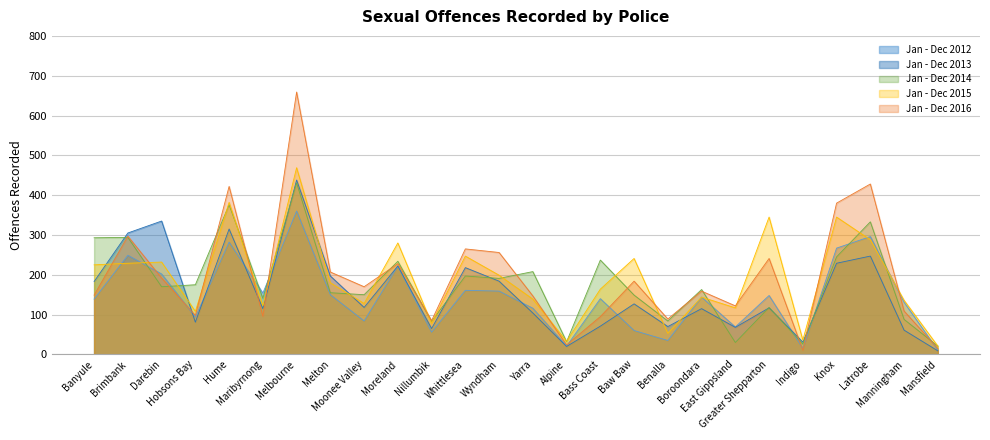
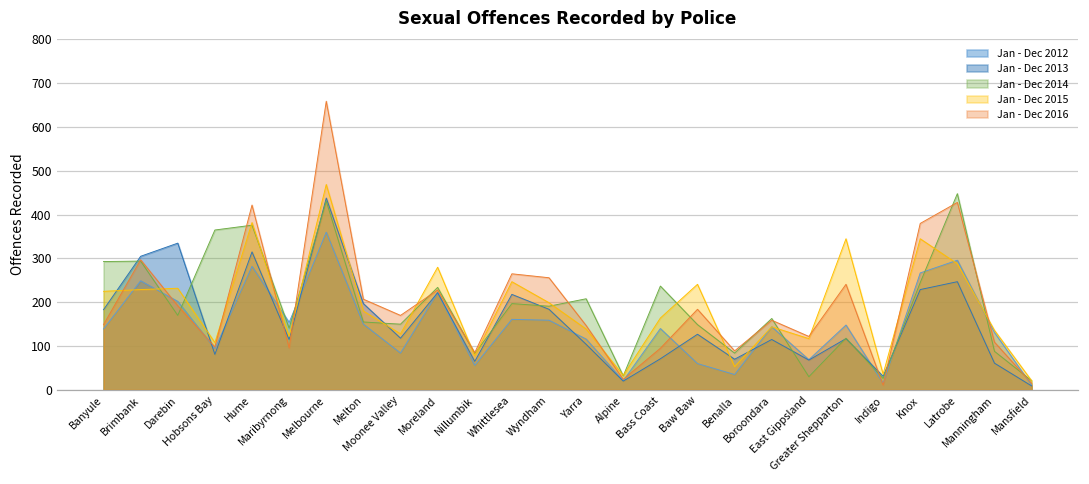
Jan - Dec 2014, Hobsons Bay: 180 -> 370
Jan - Dec 2014, Latrobe: 330 -> 450
